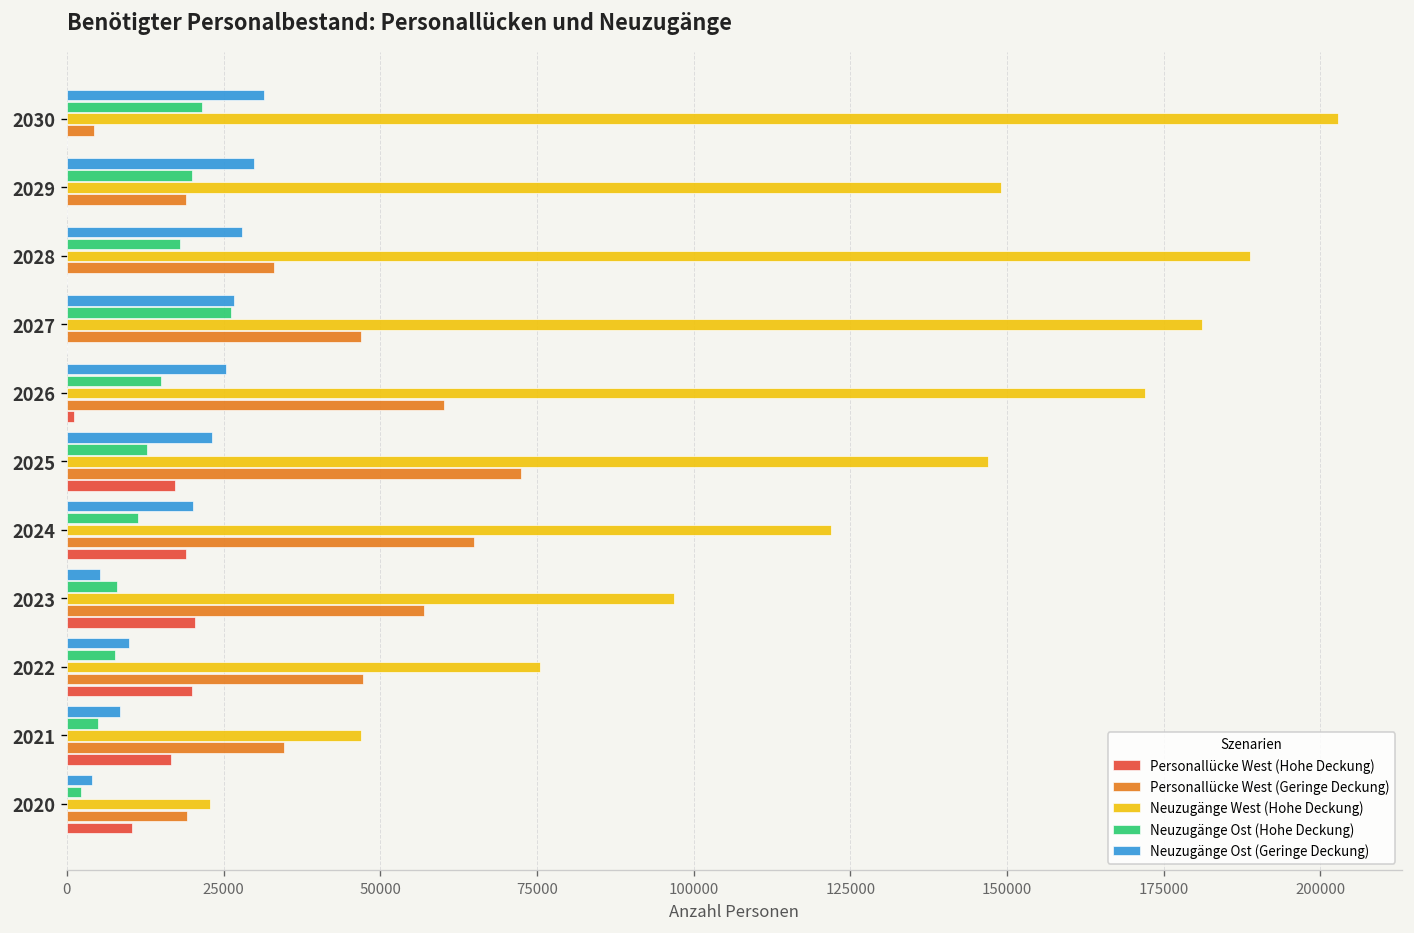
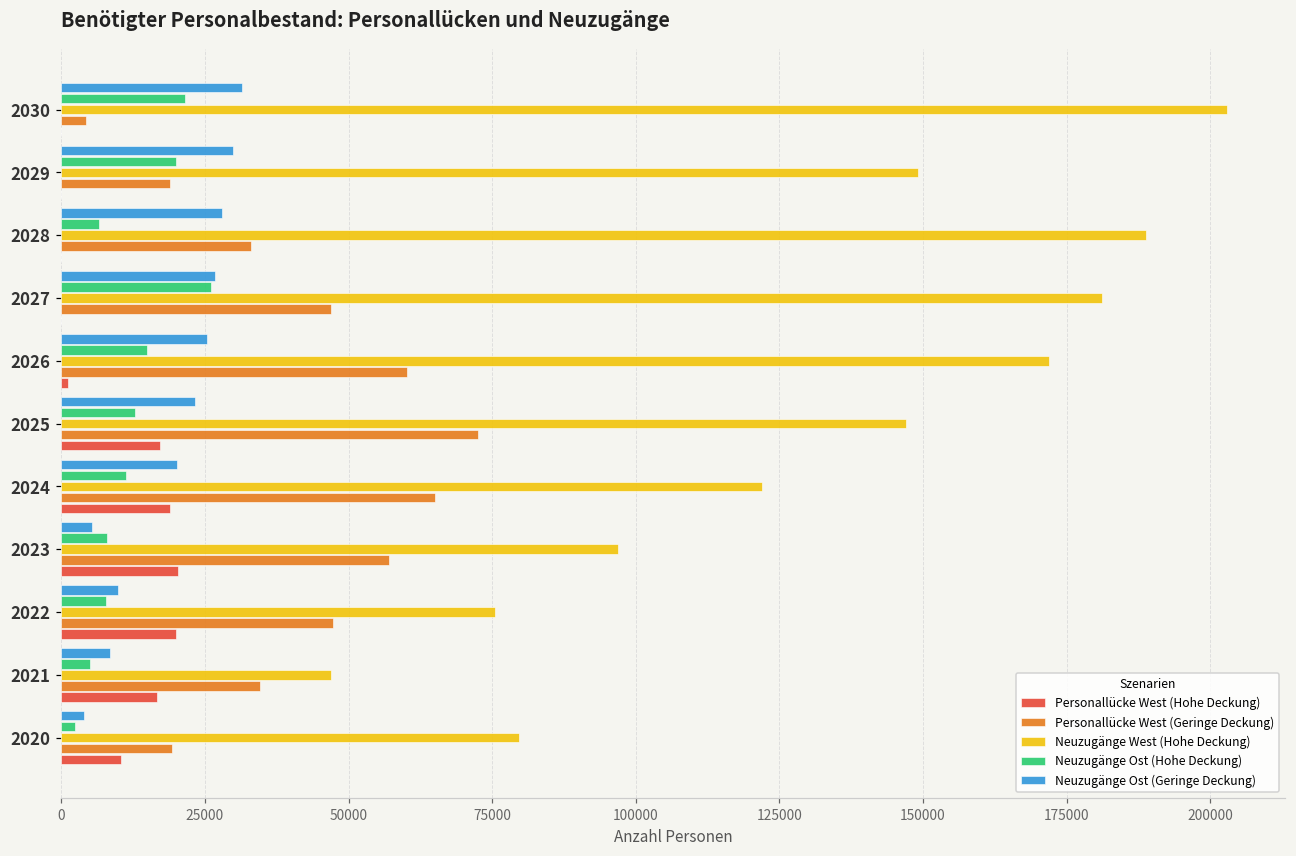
Neuzugänge Ost (Hohe Deckung), 2028: 18000 -> 7000
Neuzugänge West (Hohe Deckung), 2020: 23000 -> 80000
